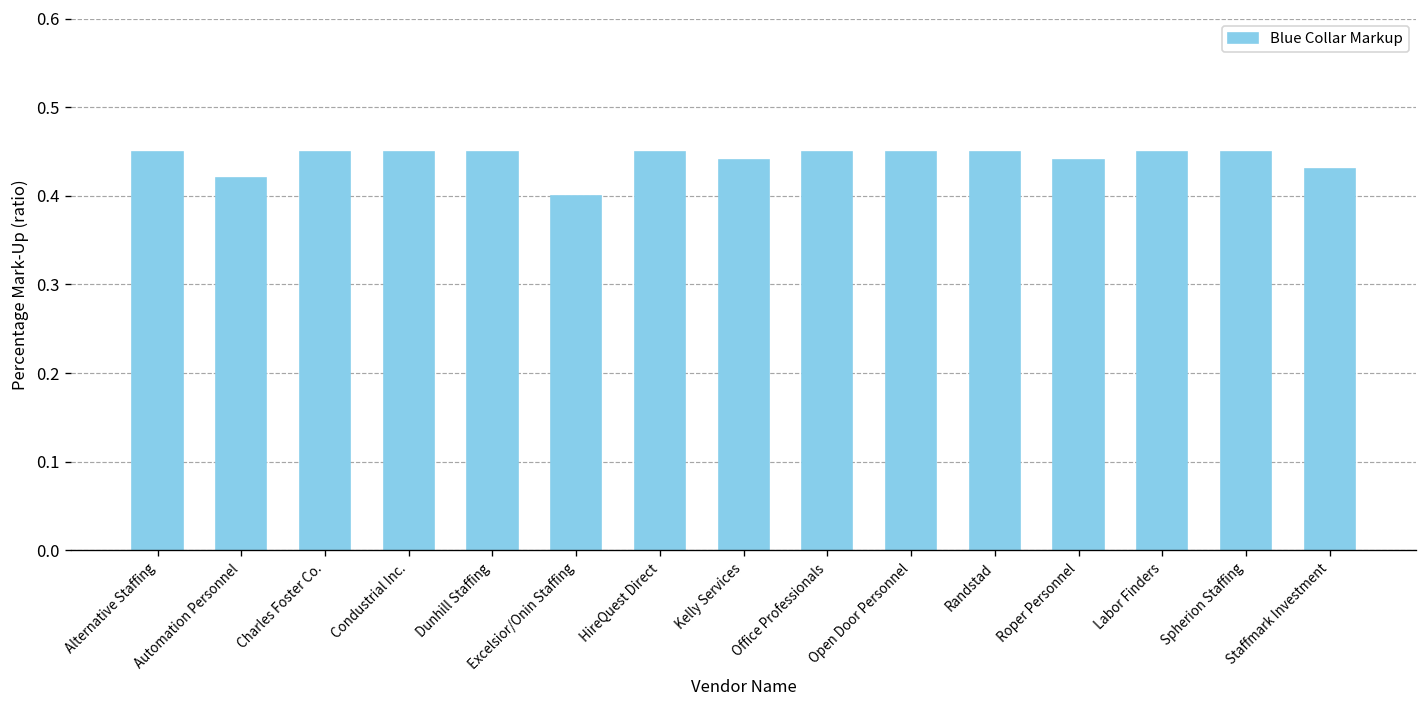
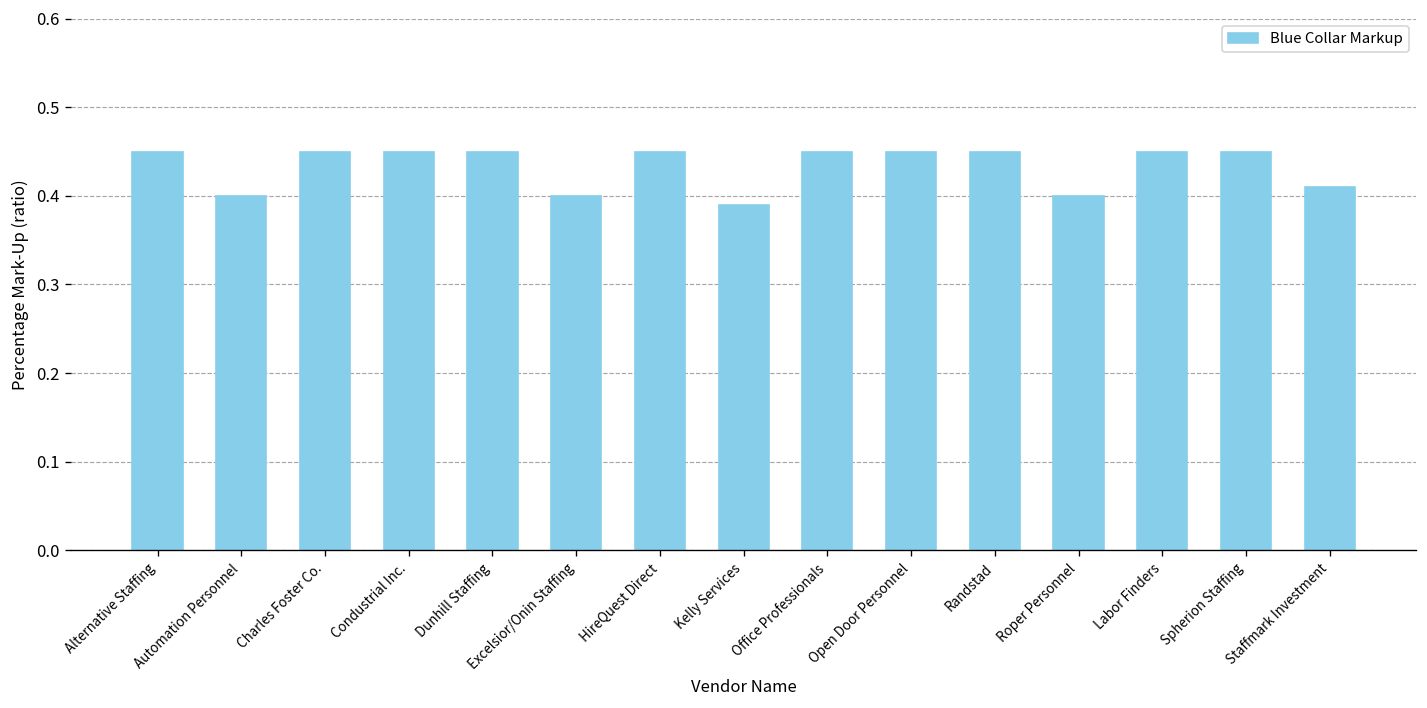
Automation Personnel: 0.42 -> 0.40
Kelly Services: 0.44 -> 0.39
Roper Personnel: 0.44 -> 0.40
Staffmark Investment: 0.43 -> 0.41
